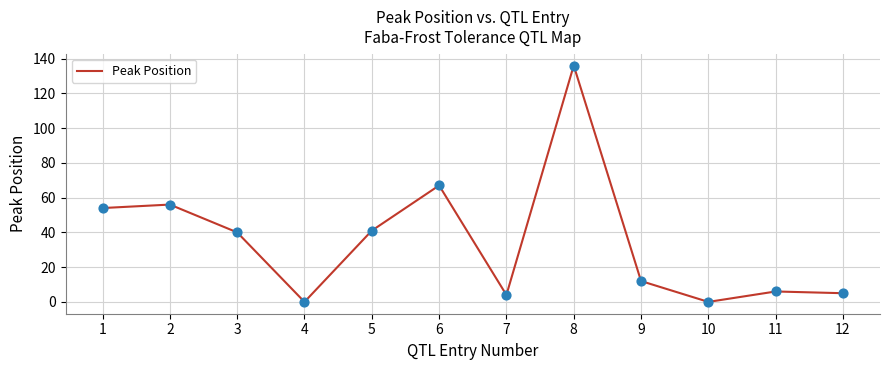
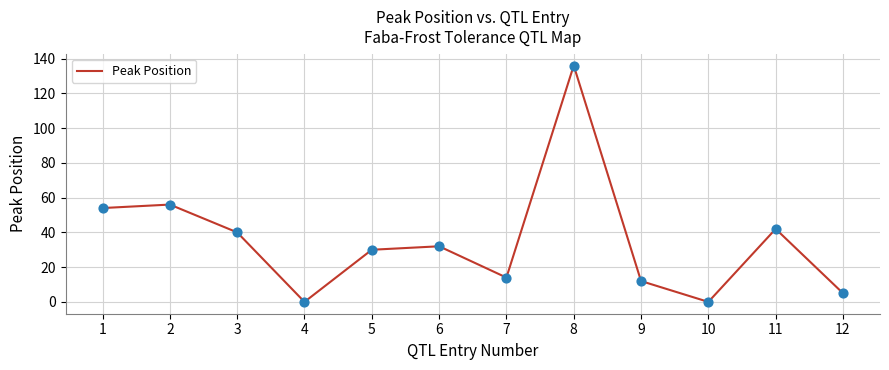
5: 41 -> 30
6: 67 -> 32
7: 4 -> 14
11: 6 -> 42
